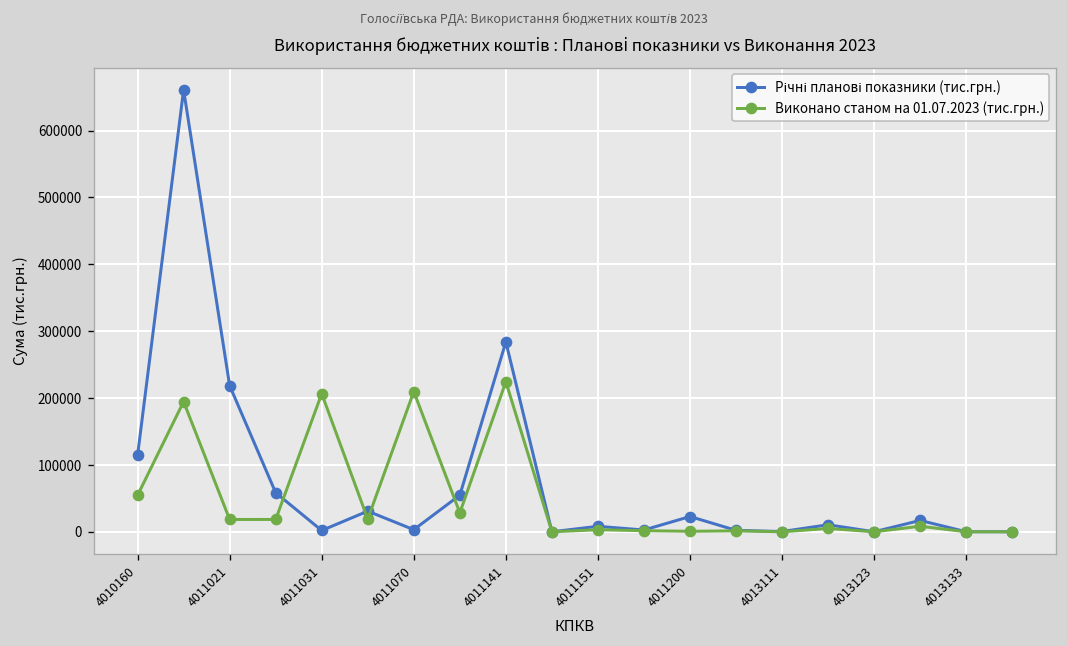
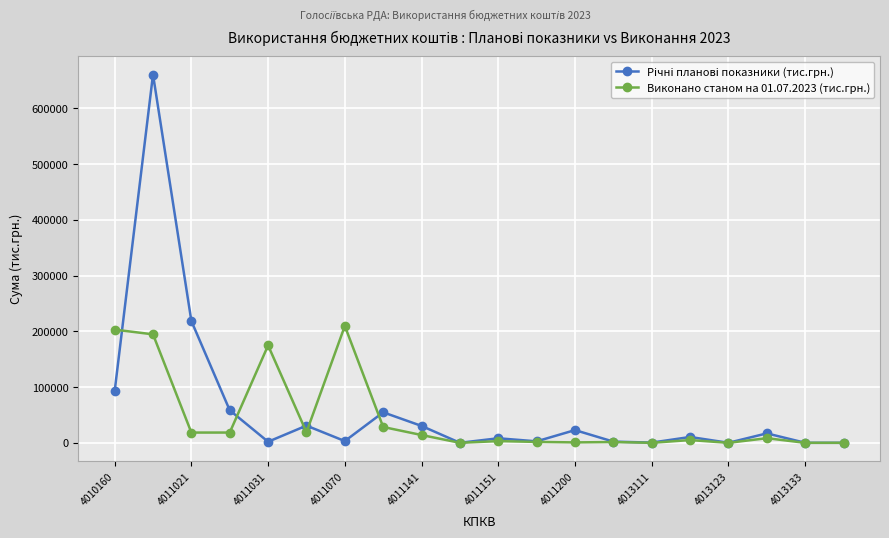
Річні планові показники (тис.грн.), 4010160: 110000 -> 90000
Виконано станом на 01.07.2023 (тис.грн.), 4010160: 50000 -> 200000
Виконано станом на 01.07.2023 (тис.грн.), 4011031: 210000 -> 170000
Річні планові показники (тис.грн.), 4011141: 280000 -> 30000
Виконано станом на 01.07.2023 (тис.грн.), 4011141: 220000 -> 10000
